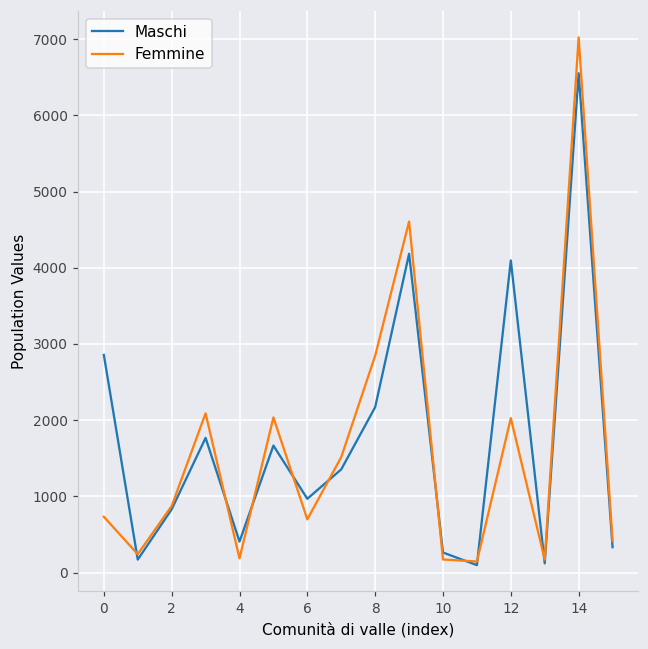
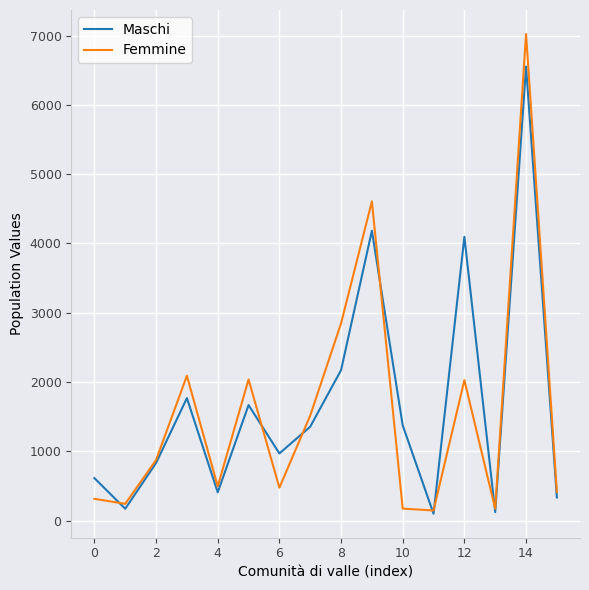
Maschi, 0: 2900 -> 600
Femmine, 0: 700 -> 300
Femmine, 4: 200 -> 500
Femmine, 6: 700 -> 500
Maschi, 10: 300 -> 1400
